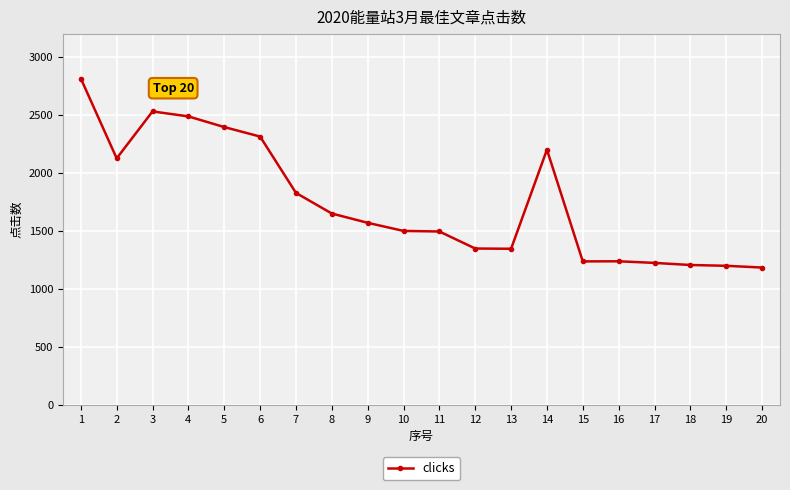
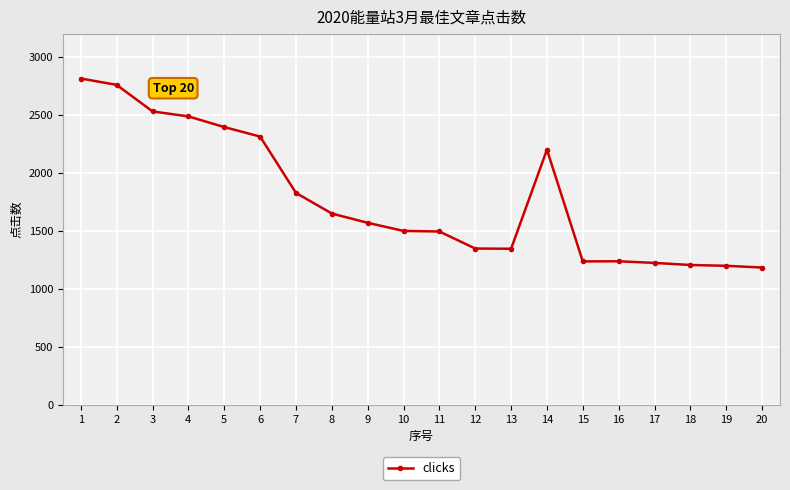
2: 2130 -> 2760
